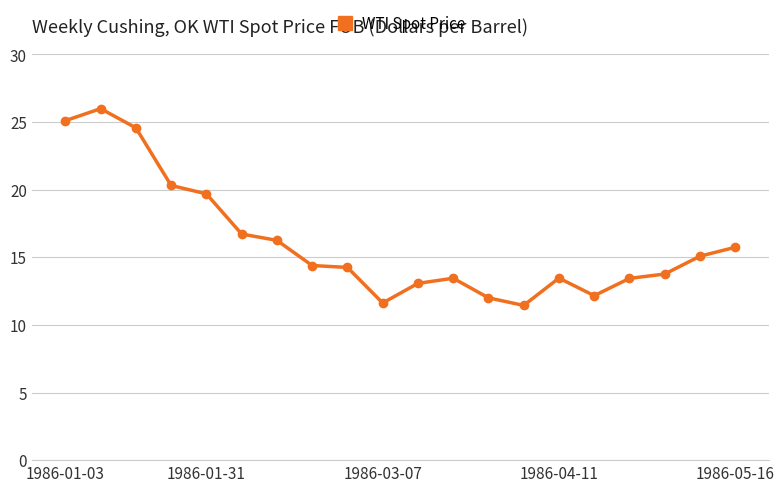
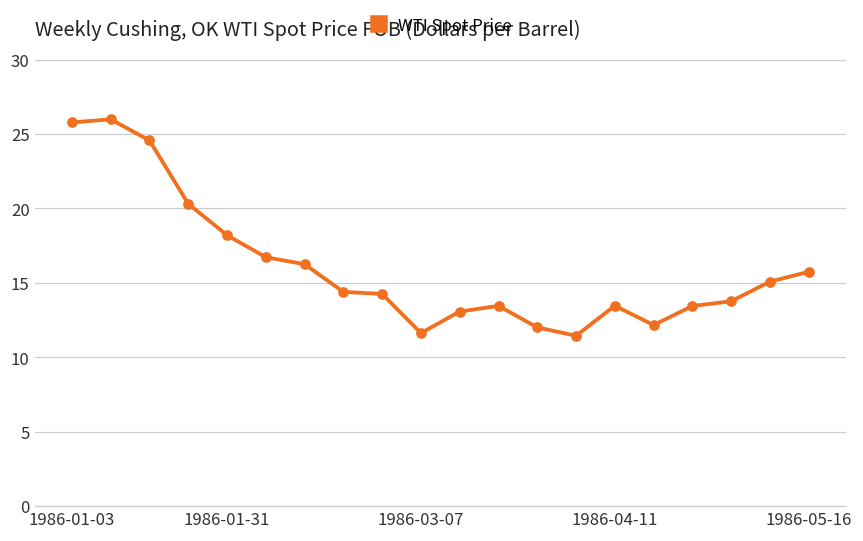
1986-01-03: 25.1 -> 25.8
1986-01-31: 19.7 -> 18.2
